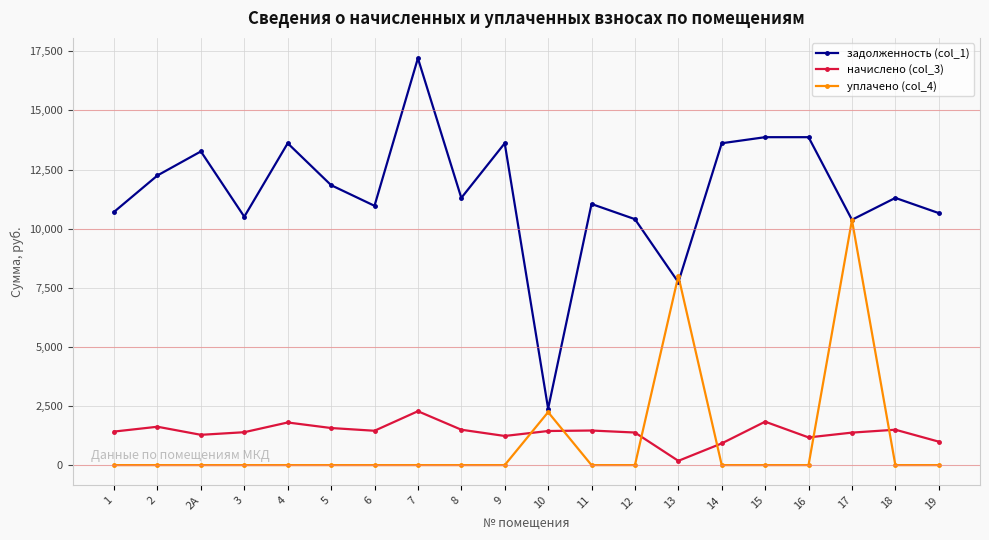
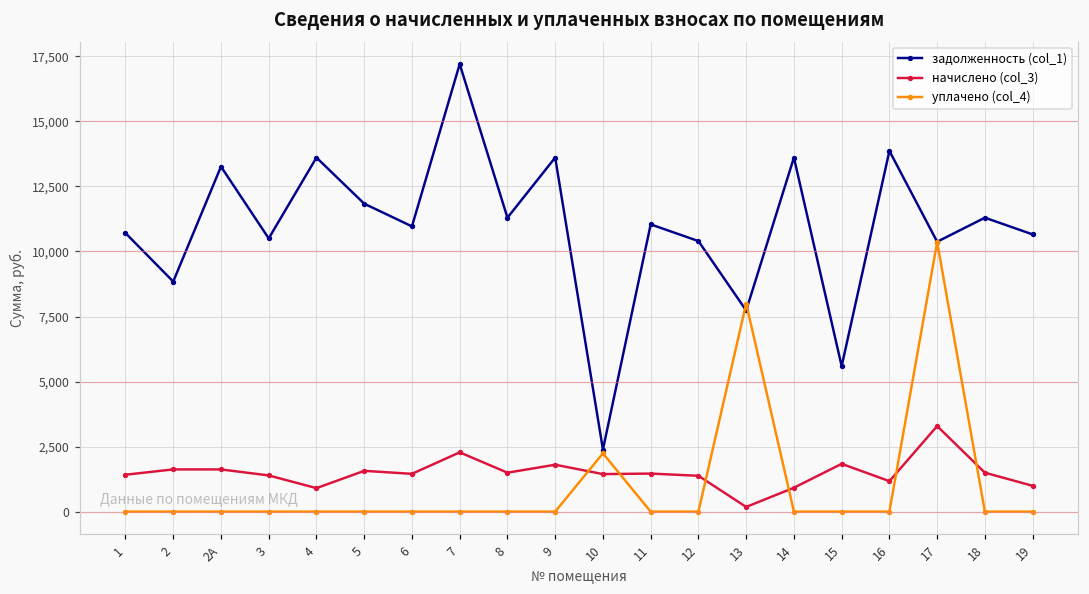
задолженность (col_1), 2: 12,200 -> 8,800
начислено (col_3), 2А: 1,300 -> 1,600
начислено (col_3), 4: 1,800 -> 900
начислено (col_3), 9: 1,200 -> 1,800
задолженность (col_1), 15: 13,900 -> 5,600
начислено (col_3), 17: 1,400 -> 3,300
